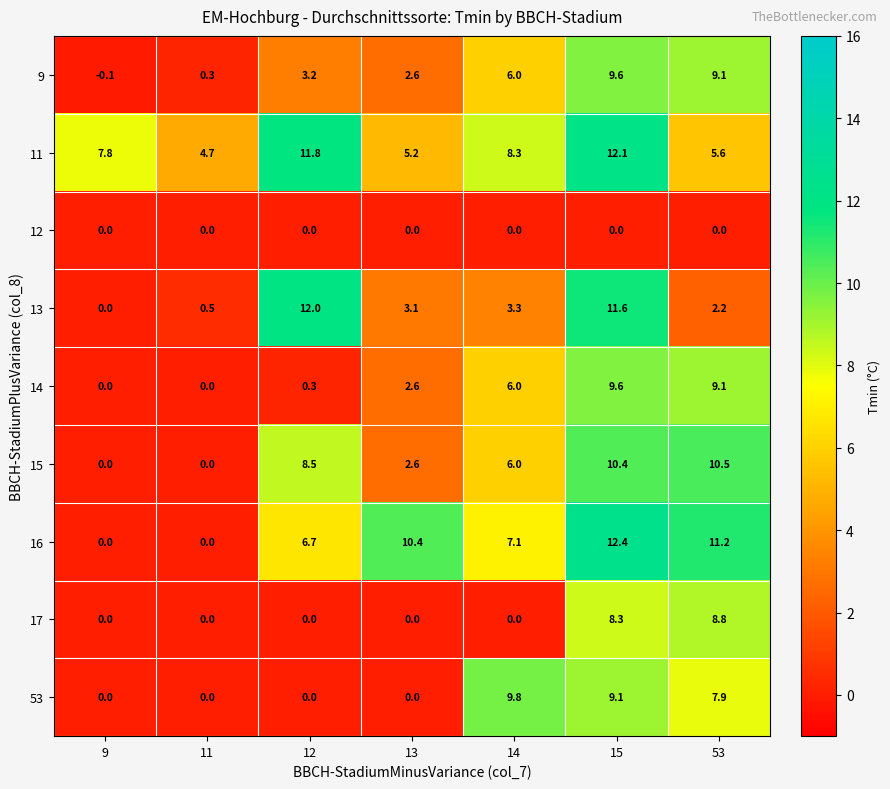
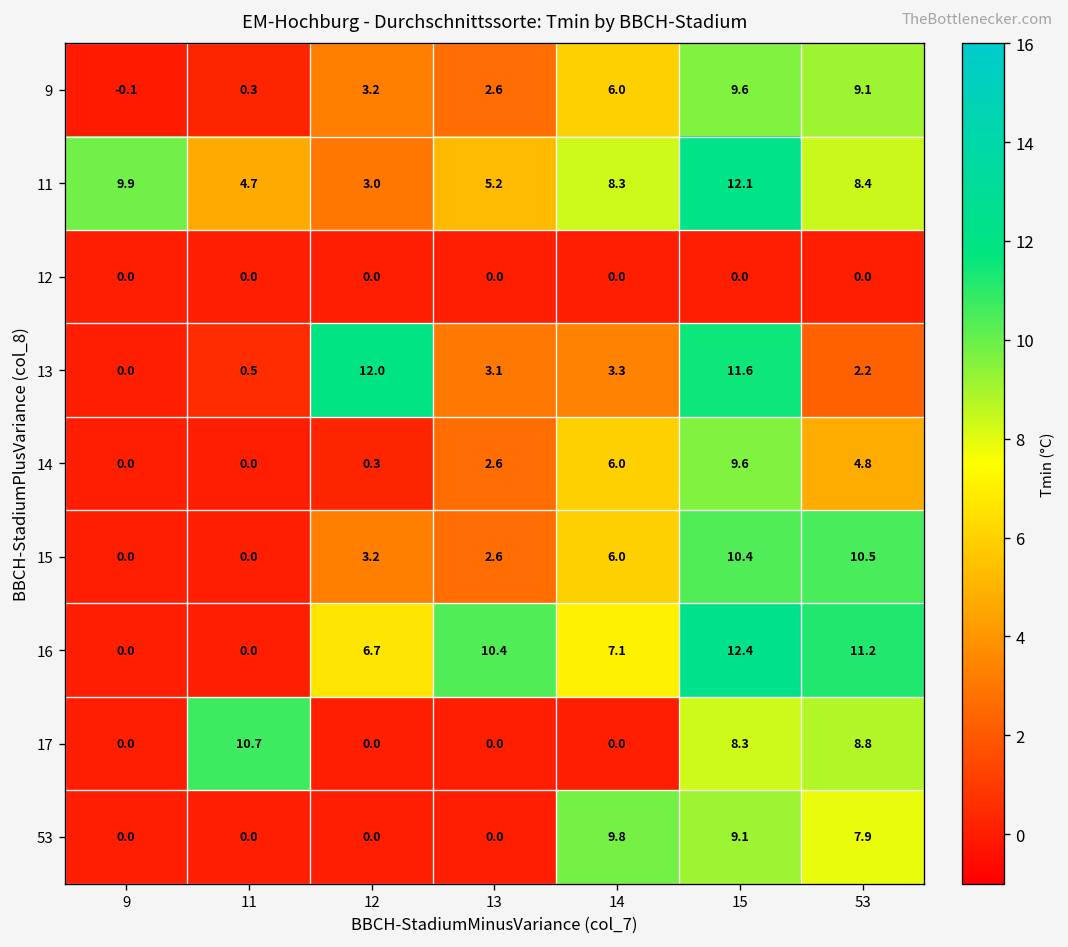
11, 9: 7.8 -> 9.9
11, 12: 11.8 -> 3.0
11, 53: 5.6 -> 8.4
14, 53: 9.1 -> 4.8
15, 12: 8.5 -> 3.2
17, 11: 0.0 -> 10.7
